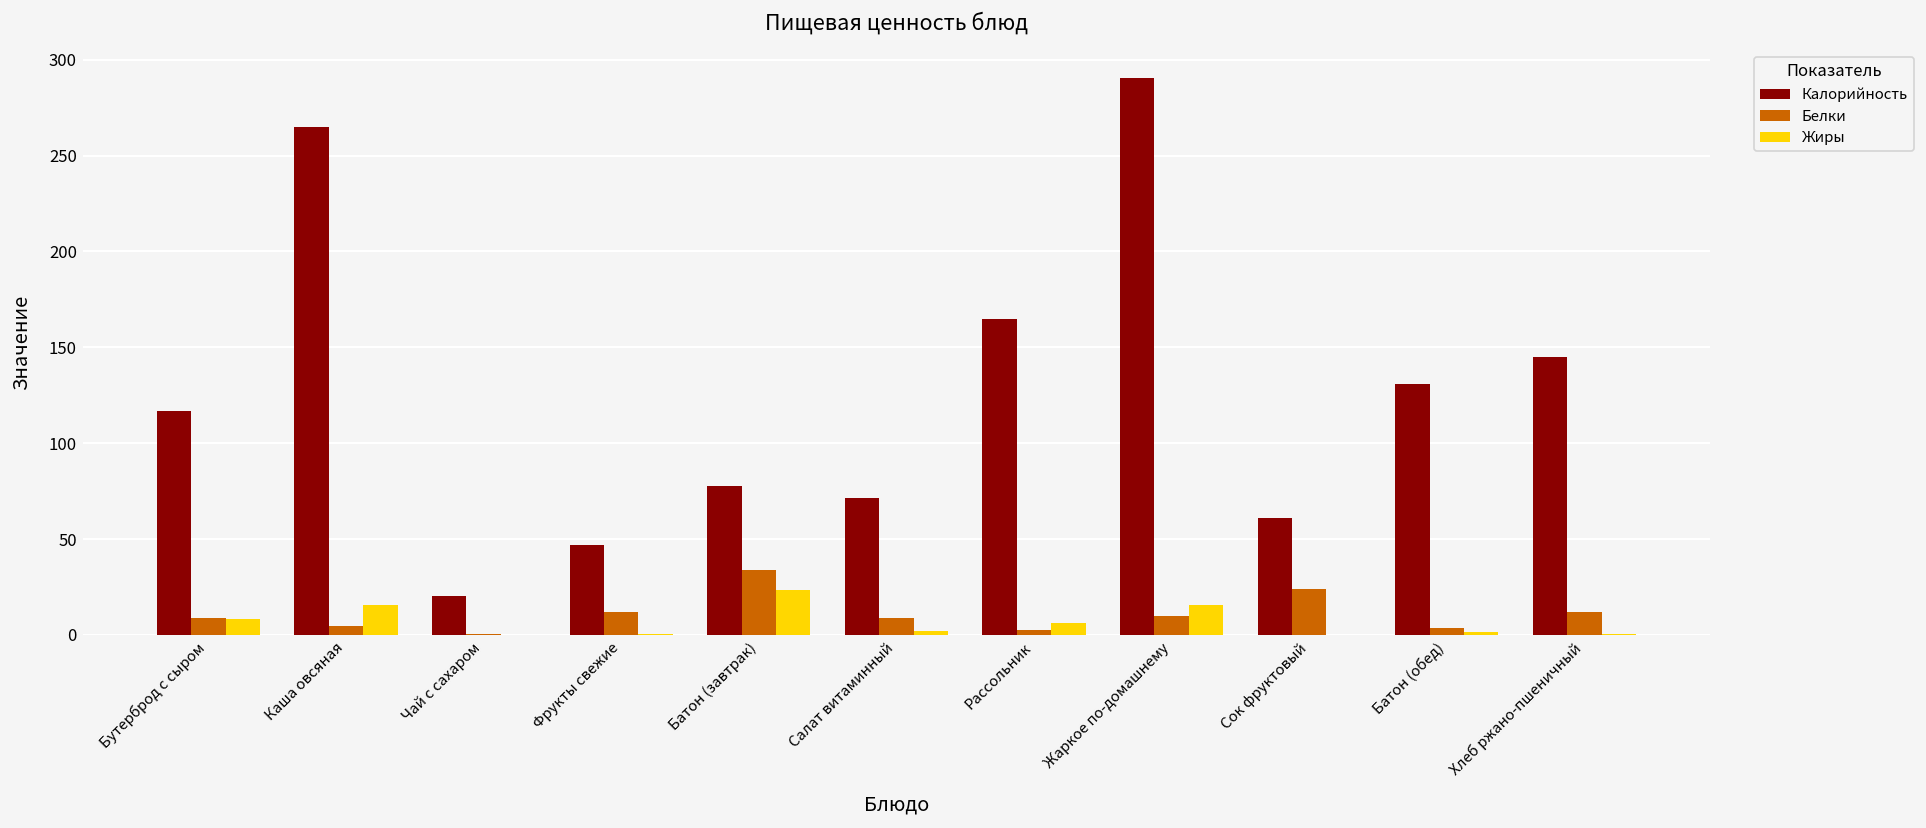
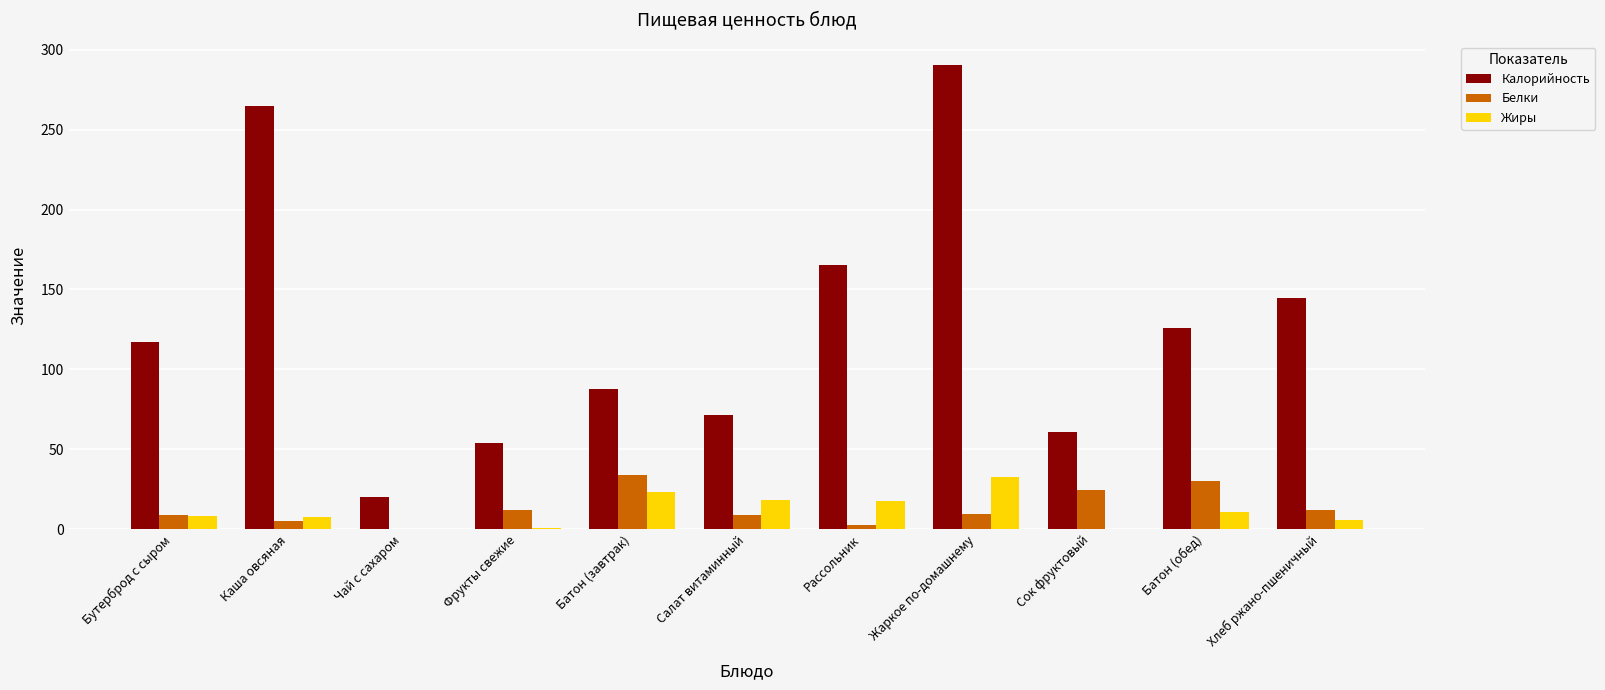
Жиры, Каша овсяная: 16 -> 7
Калорийность, Фрукты свежие: 47 -> 54
Калорийность, Батон (завтрак): 78 -> 88
Жиры, Салат витаминный: 2 -> 18
Жиры, Рассольник: 6 -> 18
Жиры, Жаркое по-домашнему: 15 -> 33
Калорийность, Батон (обед): 131 -> 126
Белки, Батон (обед): 4 -> 30
Жиры, Батон (обед): 1 -> 11
Жиры, Хлеб ржано-пшеничный: 0 -> 6
